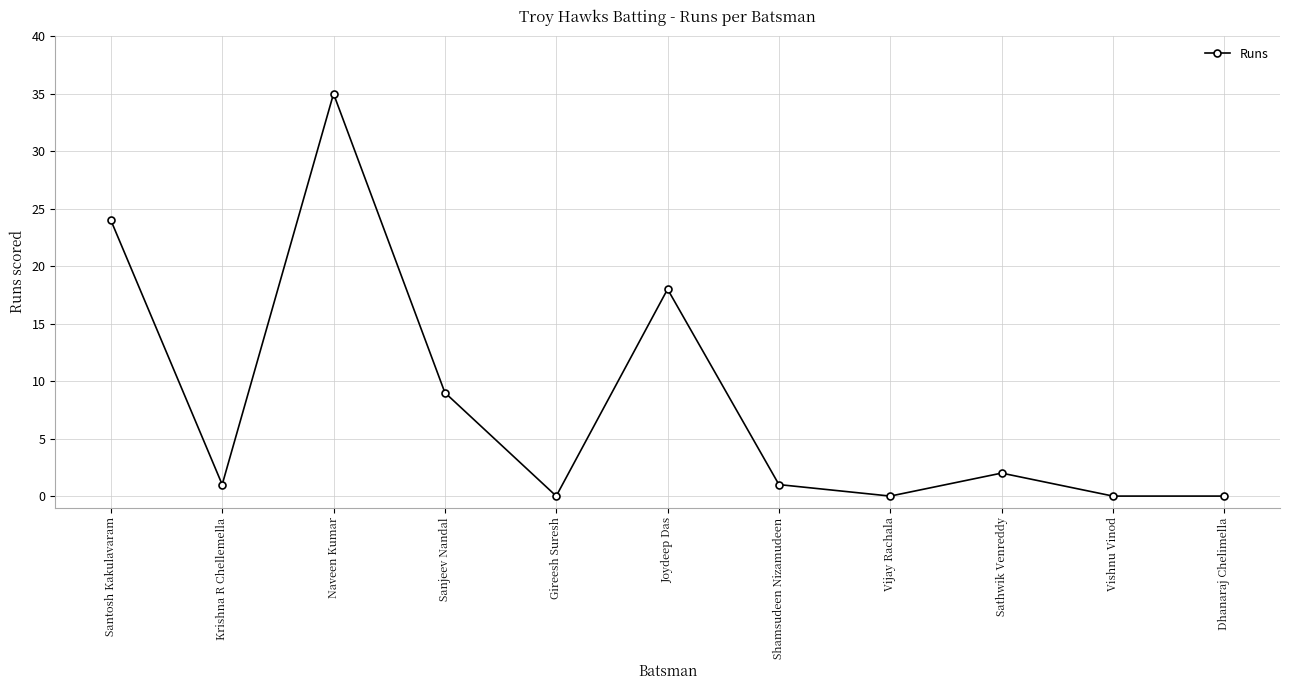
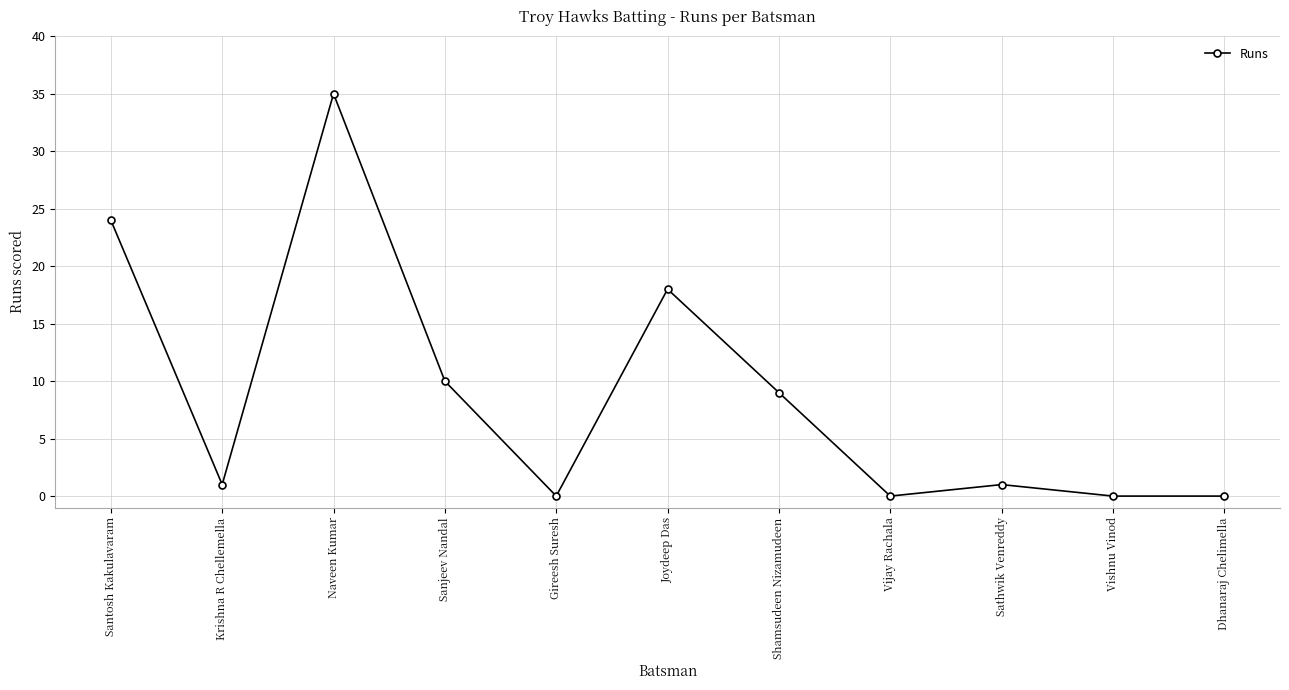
Sanjeev Nandal: 9 -> 10
Shamsudeen Nizamudeen: 1 -> 9
Sathwik Venreddy: 2 -> 1
